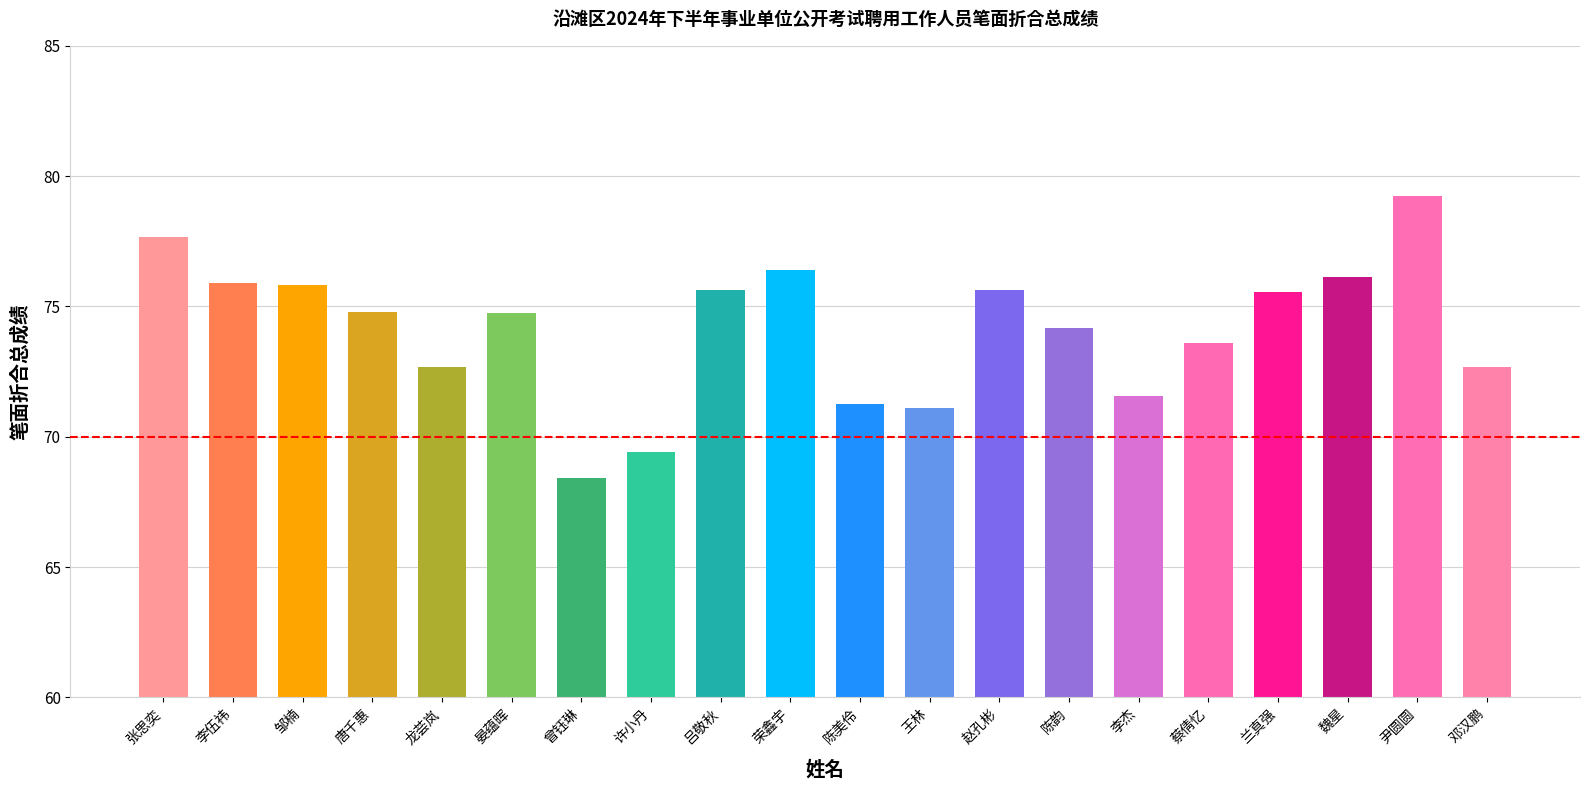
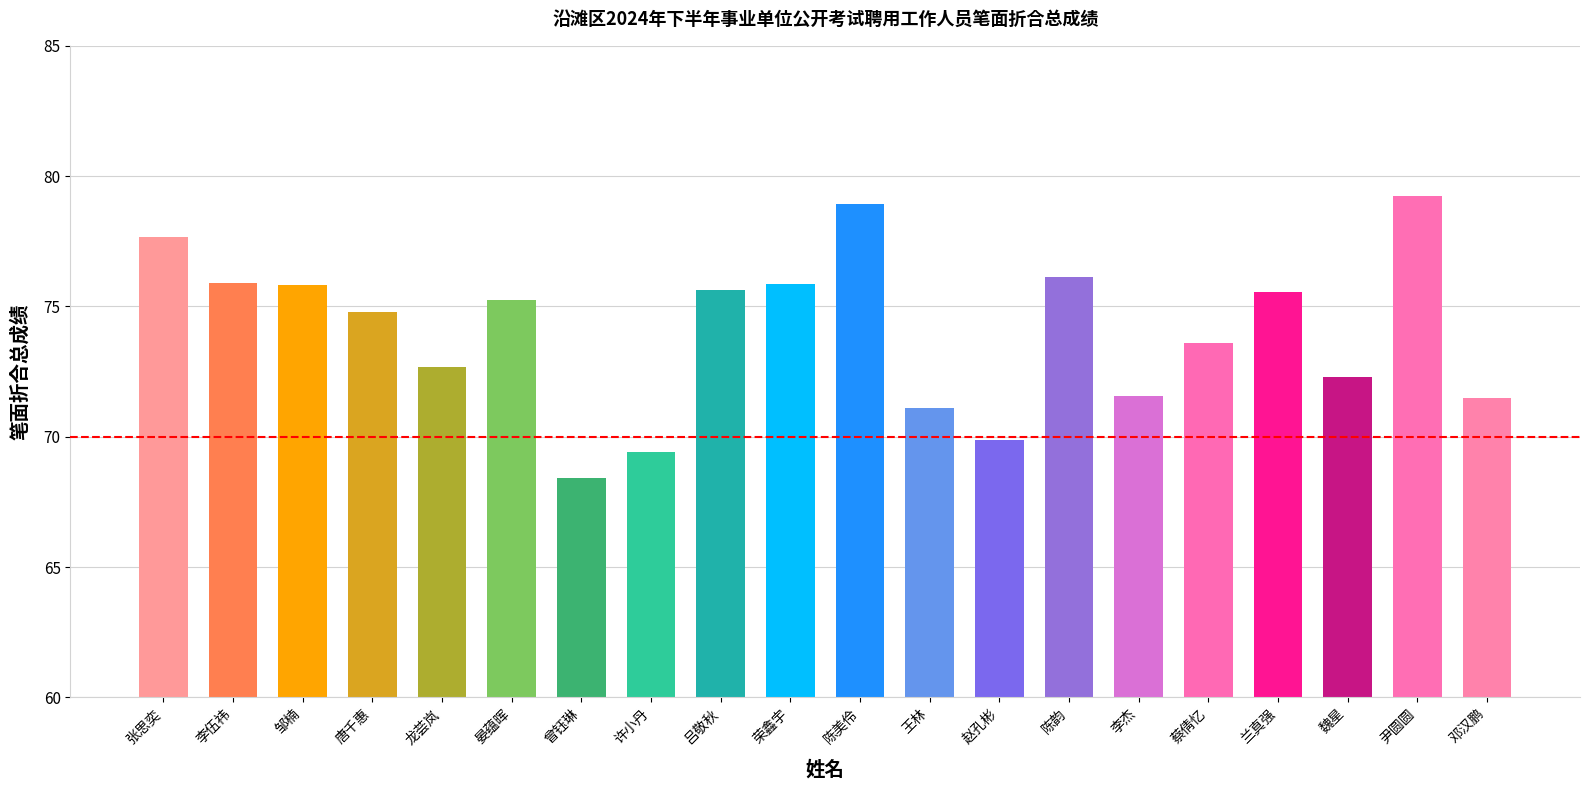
晏蕴晖: 74.8 -> 75.3
荣鑫宇: 76.4 -> 75.8
陈美伶: 71.3 -> 78.9
赵孔彬: 75.6 -> 69.9
陈韵: 74.2 -> 76.1
魏星: 76.1 -> 72.3
邓汉鹏: 72.7 -> 71.5
